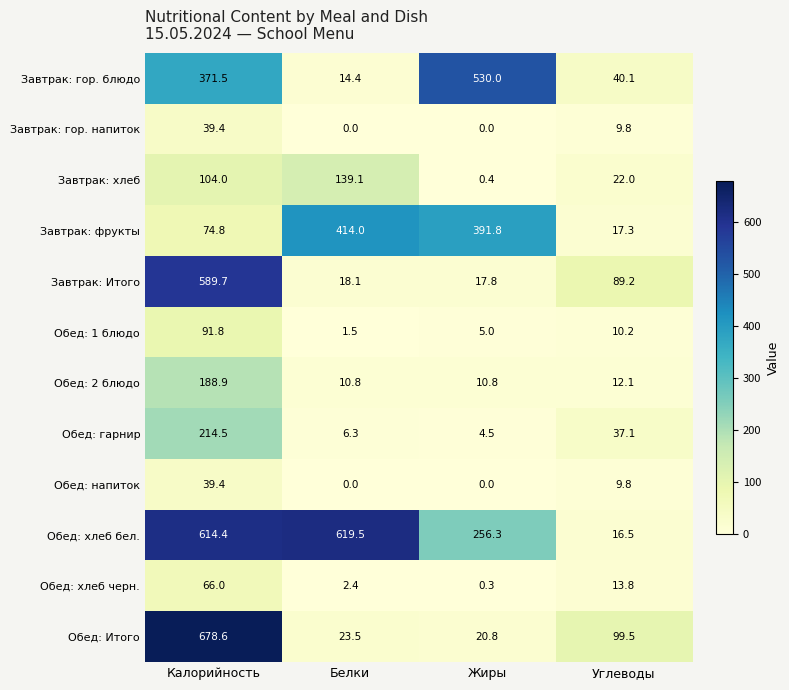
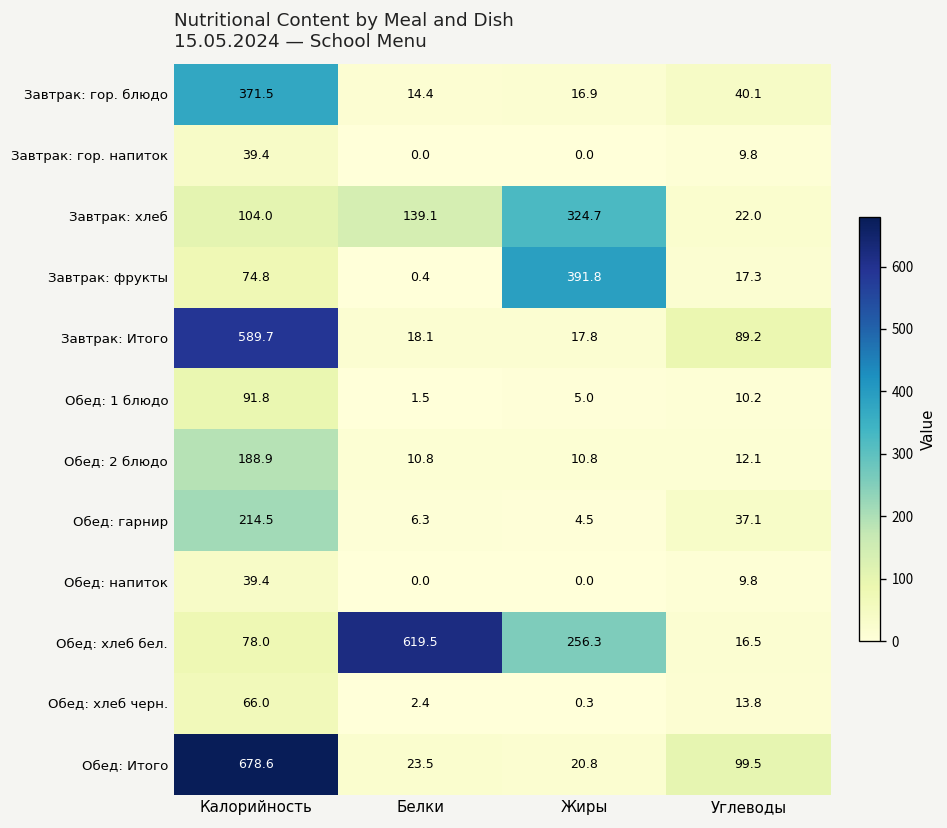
Завтрак: гор. блюдо, Жиры: 530.0 -> 16.9
Завтрак: хлеб, Жиры: 0.4 -> 324.7
Завтрак: фрукты, Белки: 414.0 -> 0.4
Обед: хлеб бел., Калорийность: 614.4 -> 78.0
